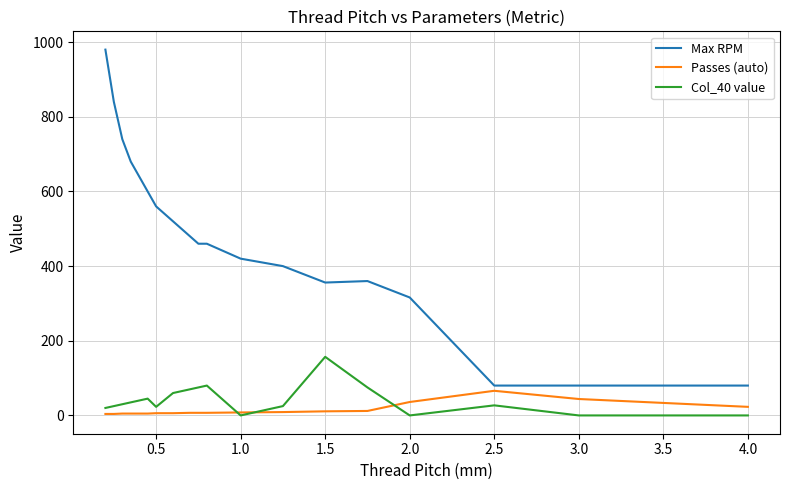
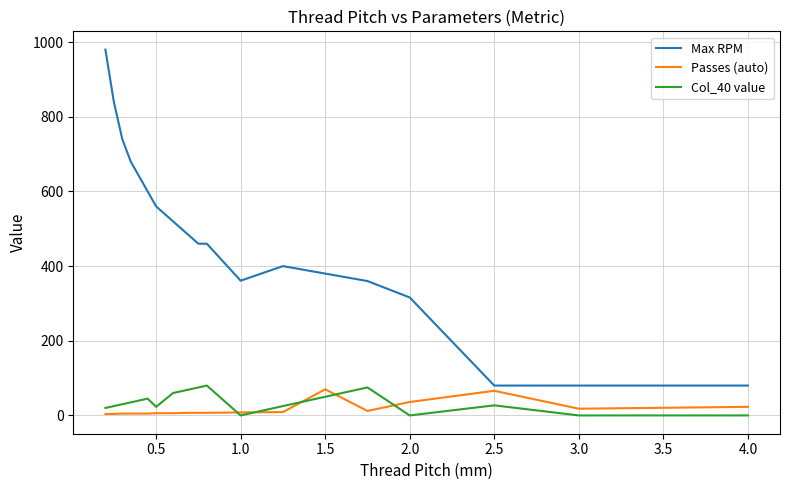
Max RPM, 1.0: 420 -> 360
Max RPM, 1.5: 360 -> 380
Passes (auto), 1.5: 10 -> 70
Col_40 value, 1.5: 160 -> 50
Passes (auto), 3.0: 40 -> 20
